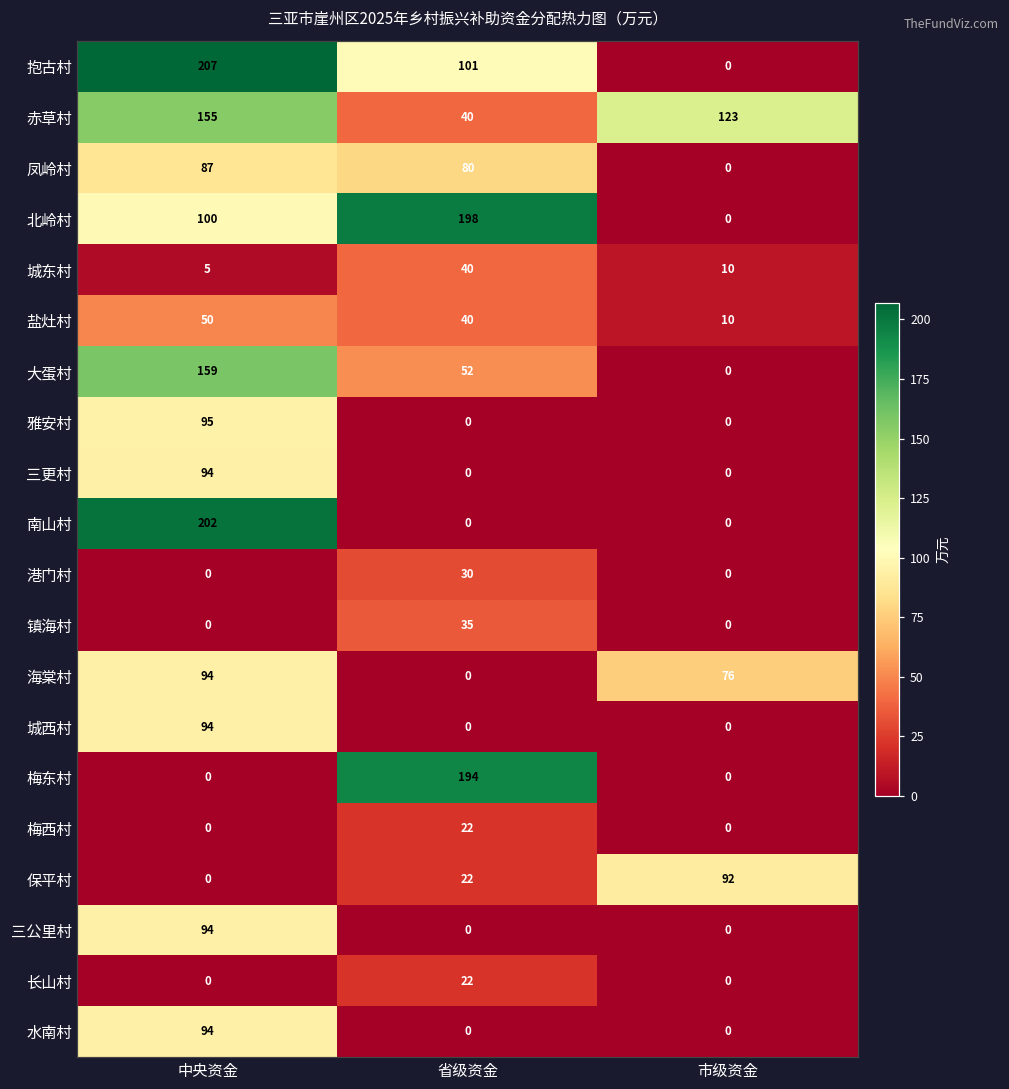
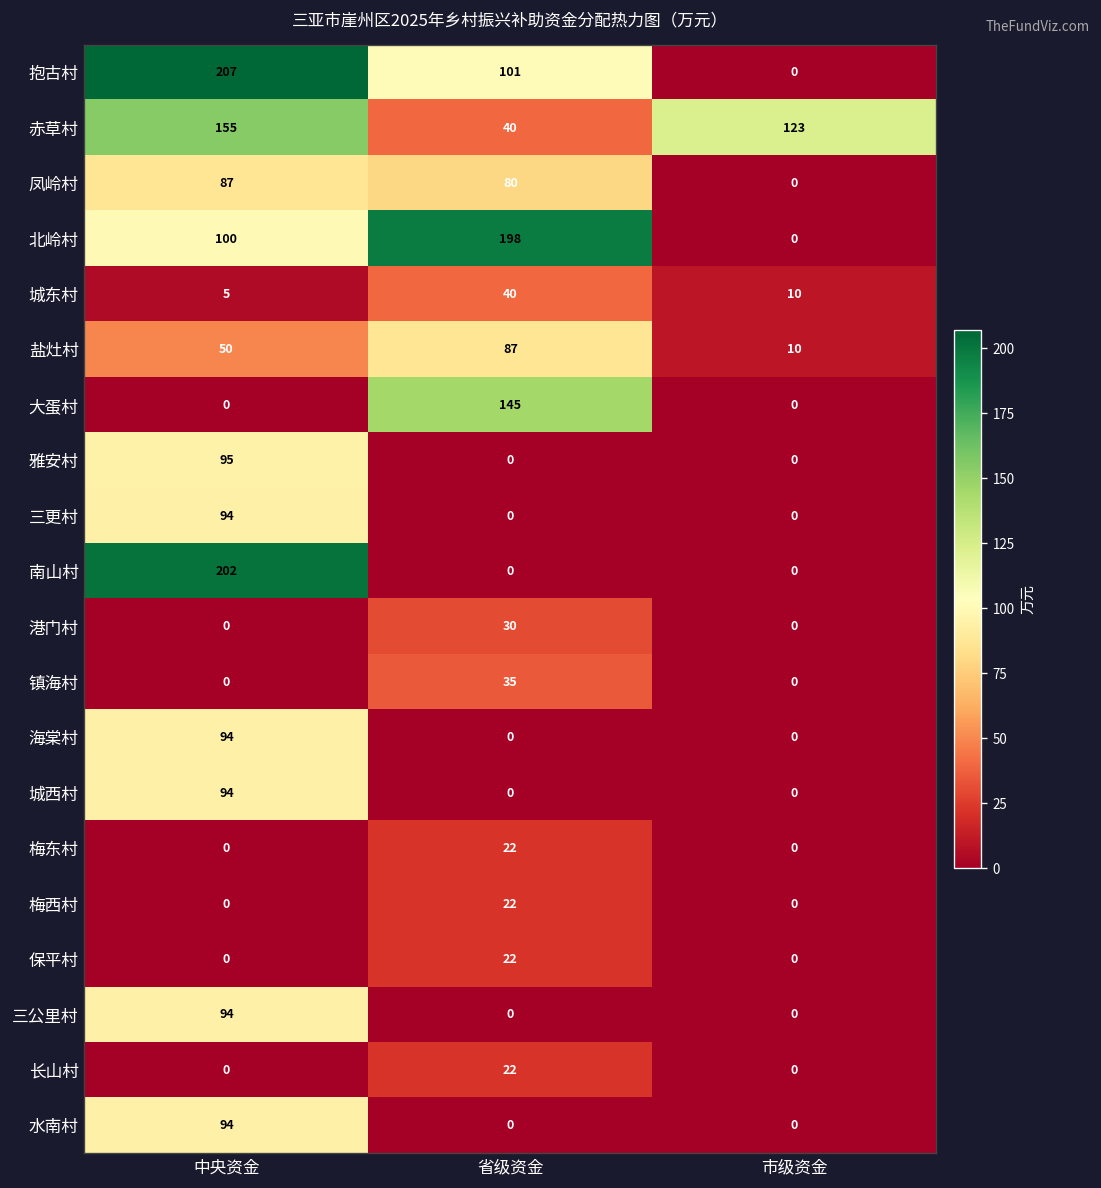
盐灶村, 省级资金: 40 -> 87
大蛋村, 中央资金: 159 -> 0
大蛋村, 省级资金: 52 -> 145
海棠村, 市级资金: 76 -> 0
梅东村, 省级资金: 194 -> 22
保平村, 市级资金: 92 -> 0
